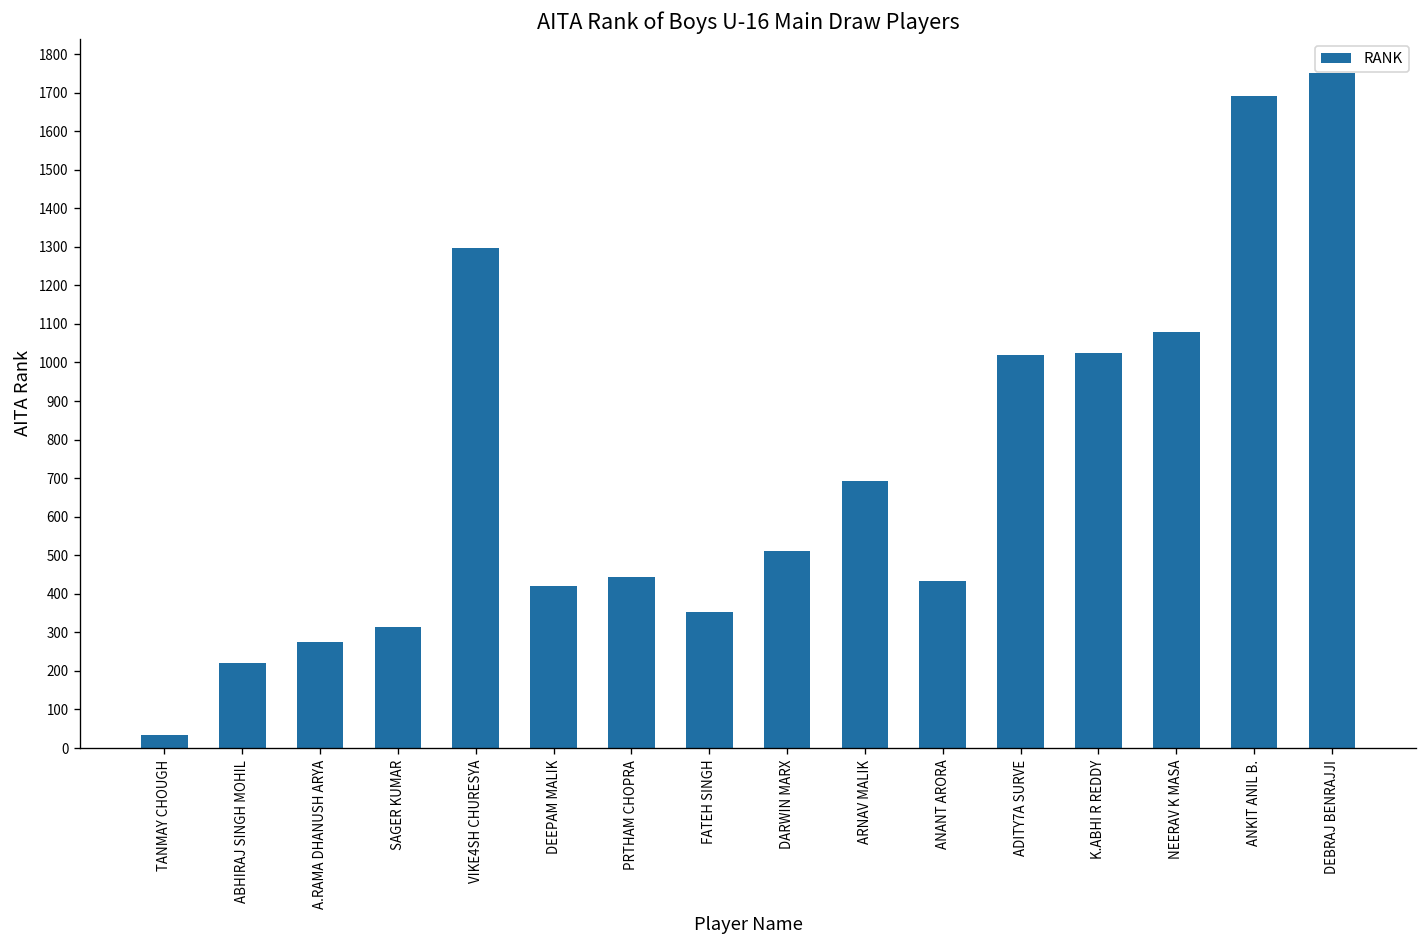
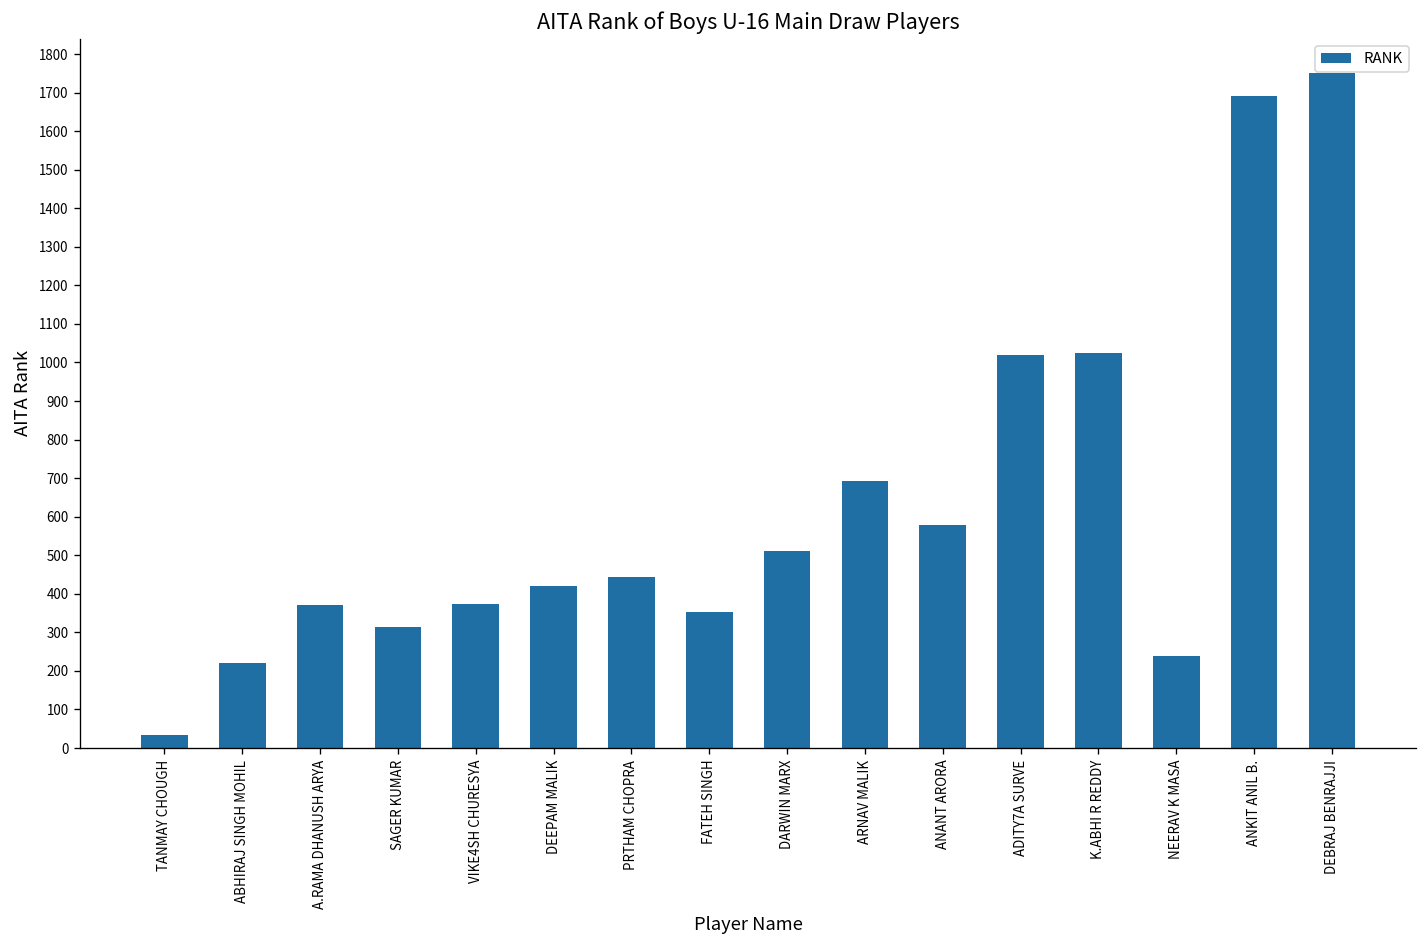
A.RAMA DHANUSH ARYA: 280 -> 370
VIKE4SH CHURESYA: 1300 -> 370
ANANT ARORA: 430 -> 580
NEERAV K MASA: 1080 -> 240
